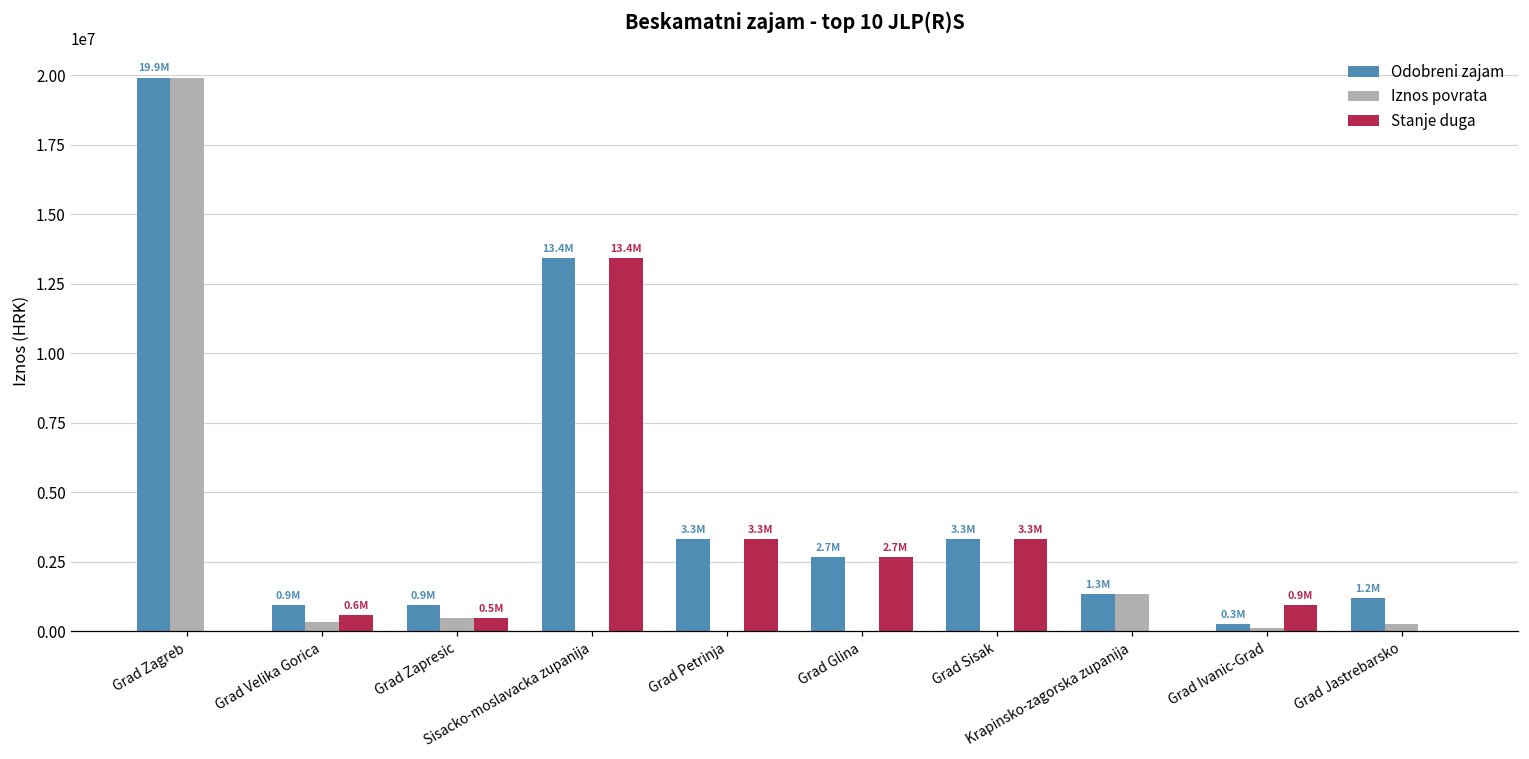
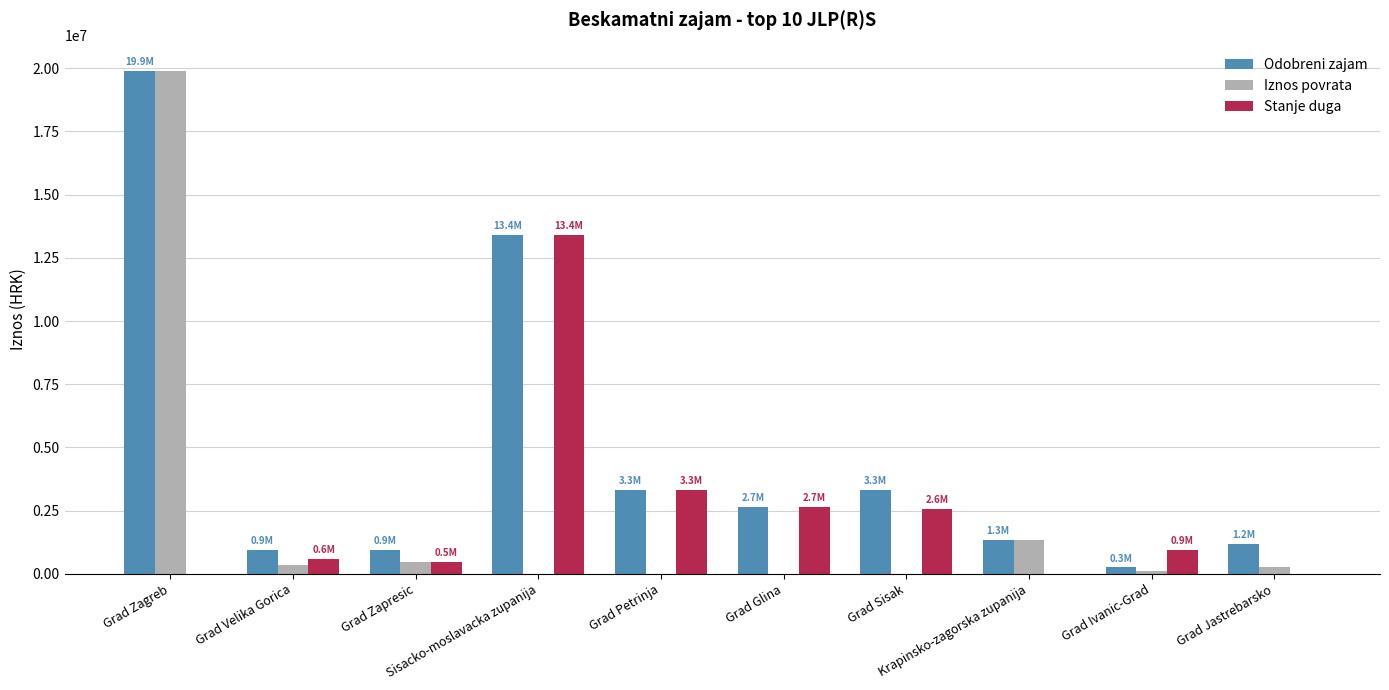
Stanje duga, Grad Sisak: 3.3M -> 2.6M
